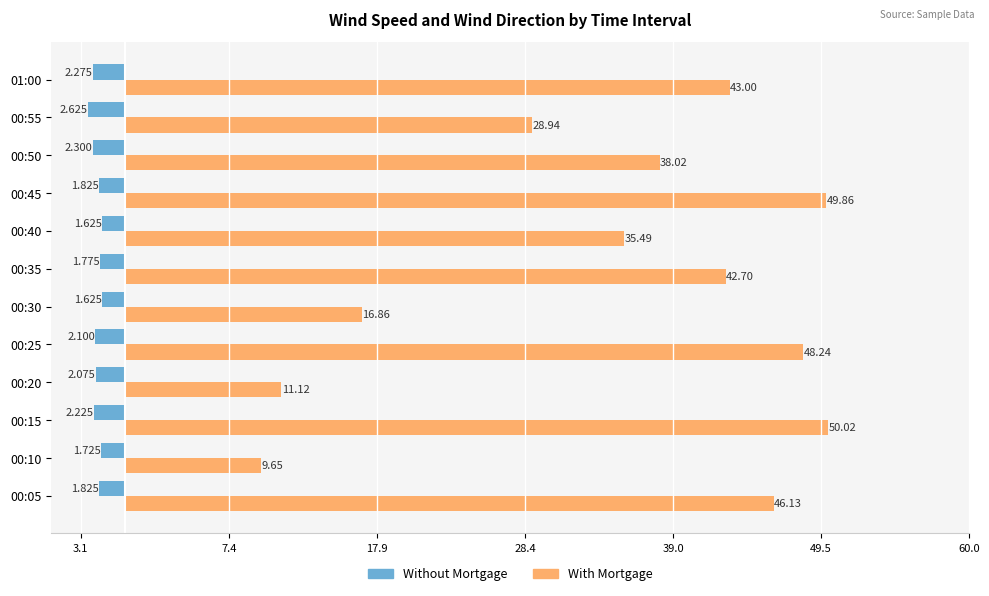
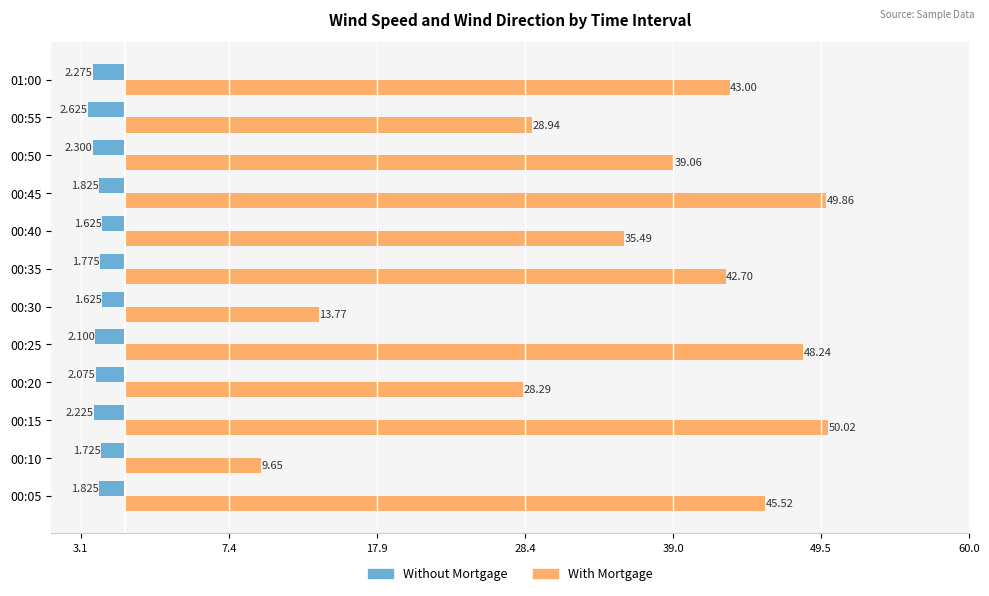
With Mortgage, 00:50: 38.02 -> 39.06
With Mortgage, 00:30: 16.86 -> 13.77
With Mortgage, 00:20: 11.12 -> 28.29
With Mortgage, 00:05: 46.13 -> 45.52
